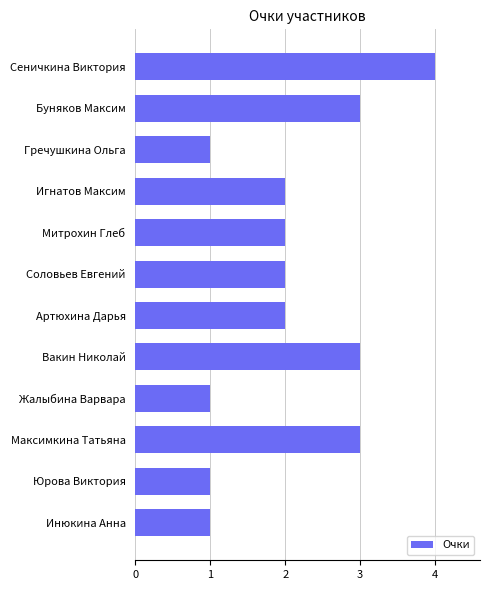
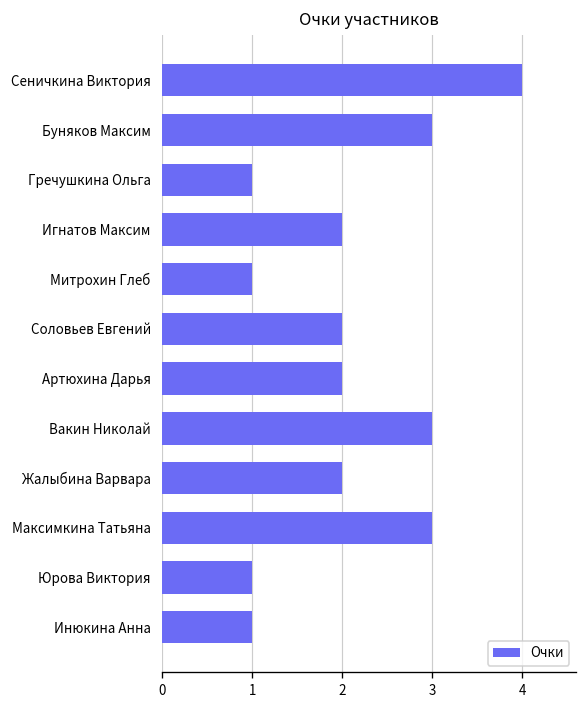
Митрохин Глеб: 2 -> 1
Жалыбина Варвара: 1 -> 2
